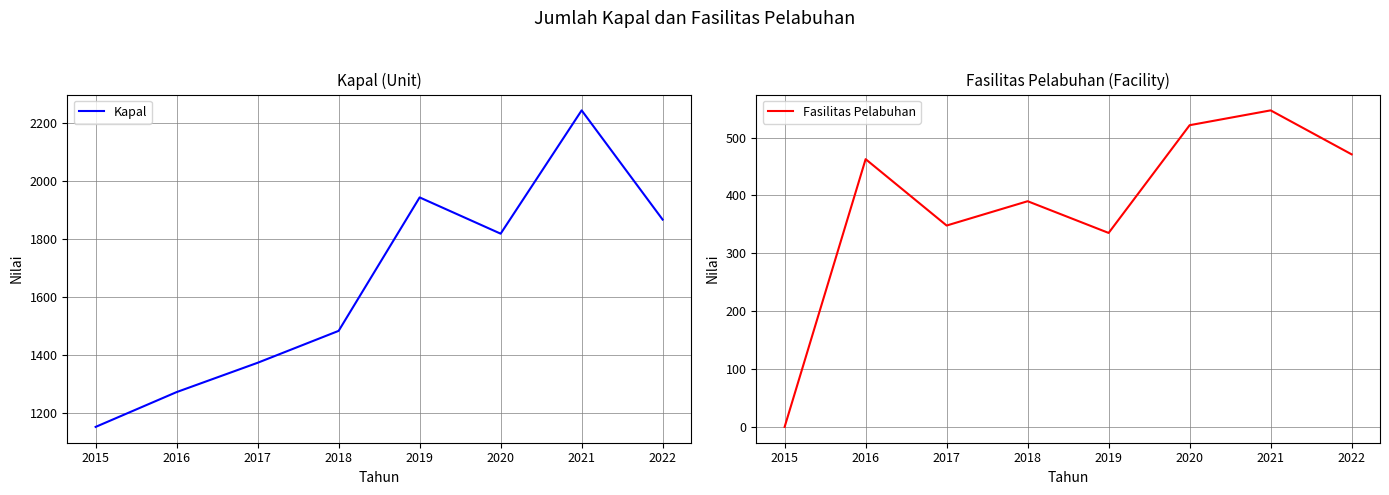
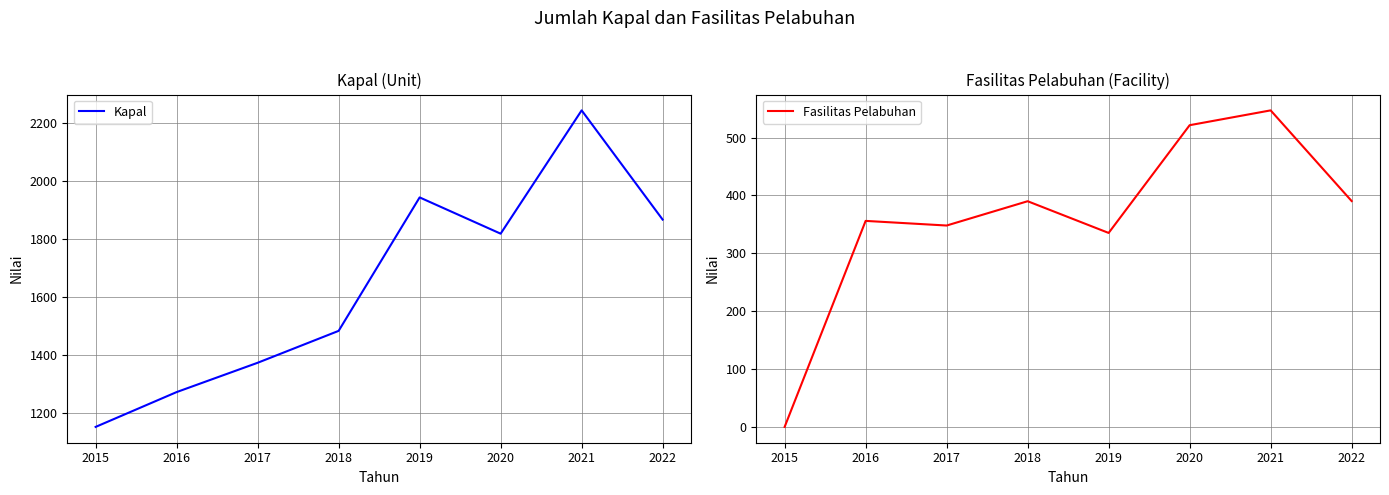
Fasilitas Pelabuhan (Facility), 2016: 460 -> 360
Fasilitas Pelabuhan (Facility), 2022: 470 -> 390
